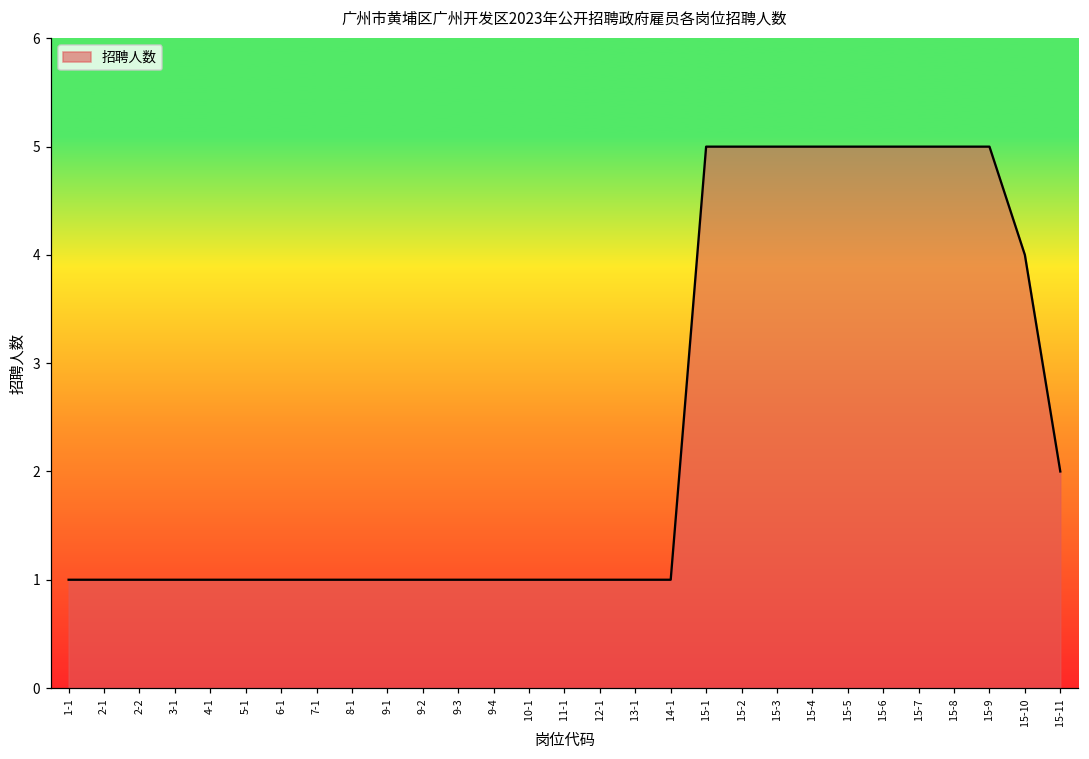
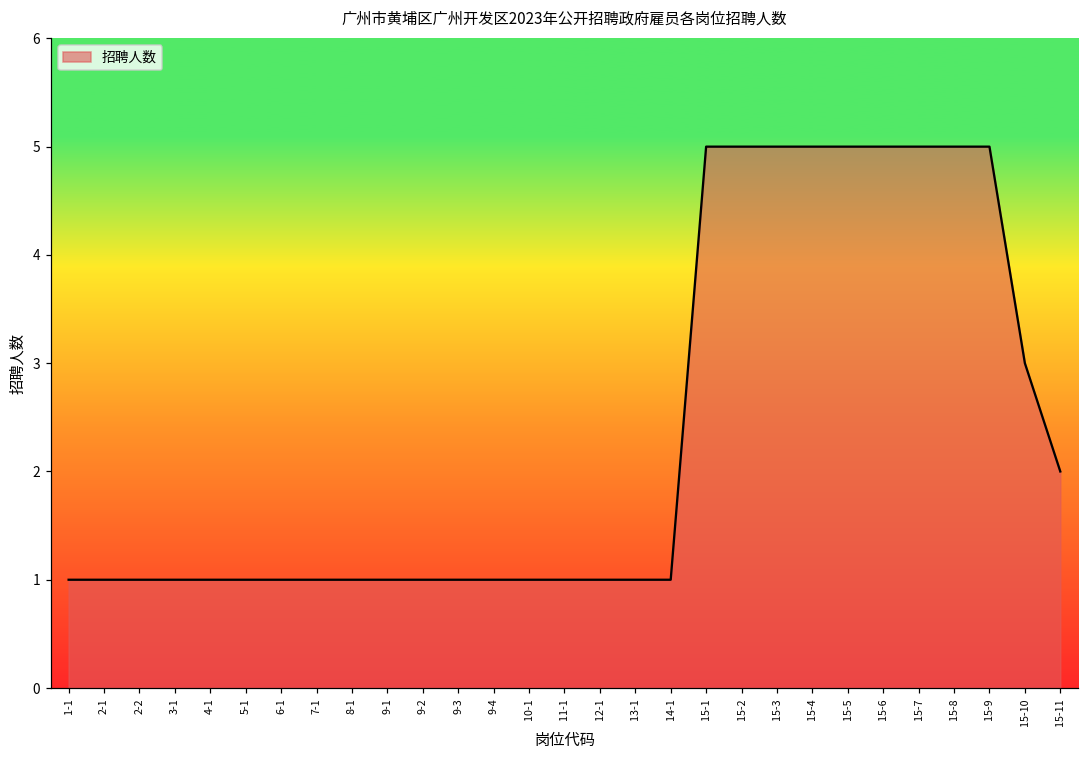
15-10: 4 -> 3
